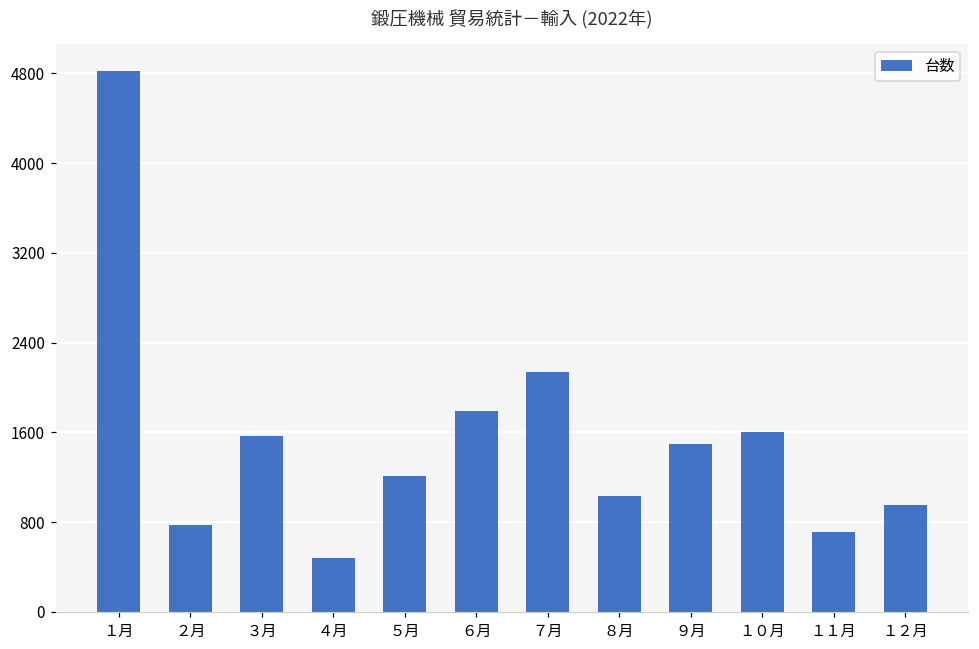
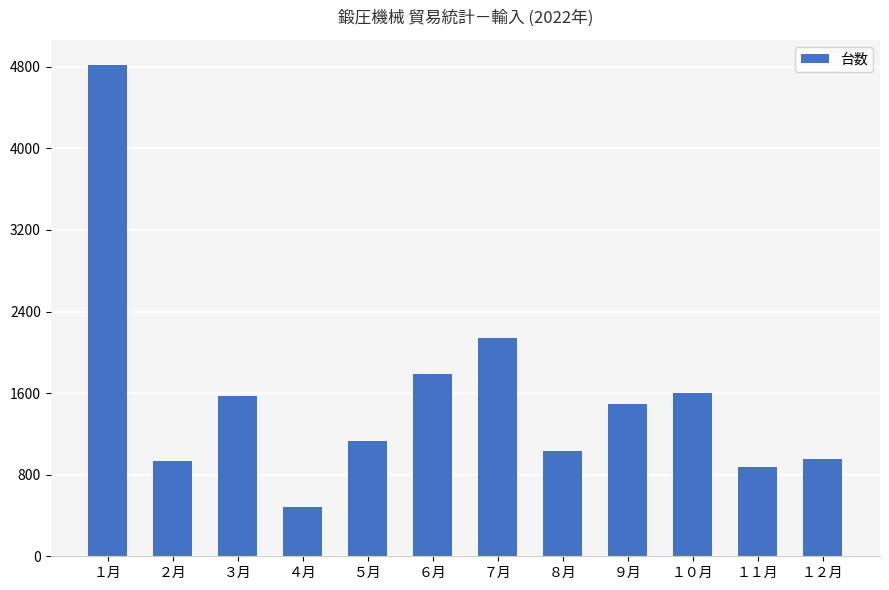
２月: 780 -> 940
５月: 1210 -> 1130
１１月: 710 -> 870
